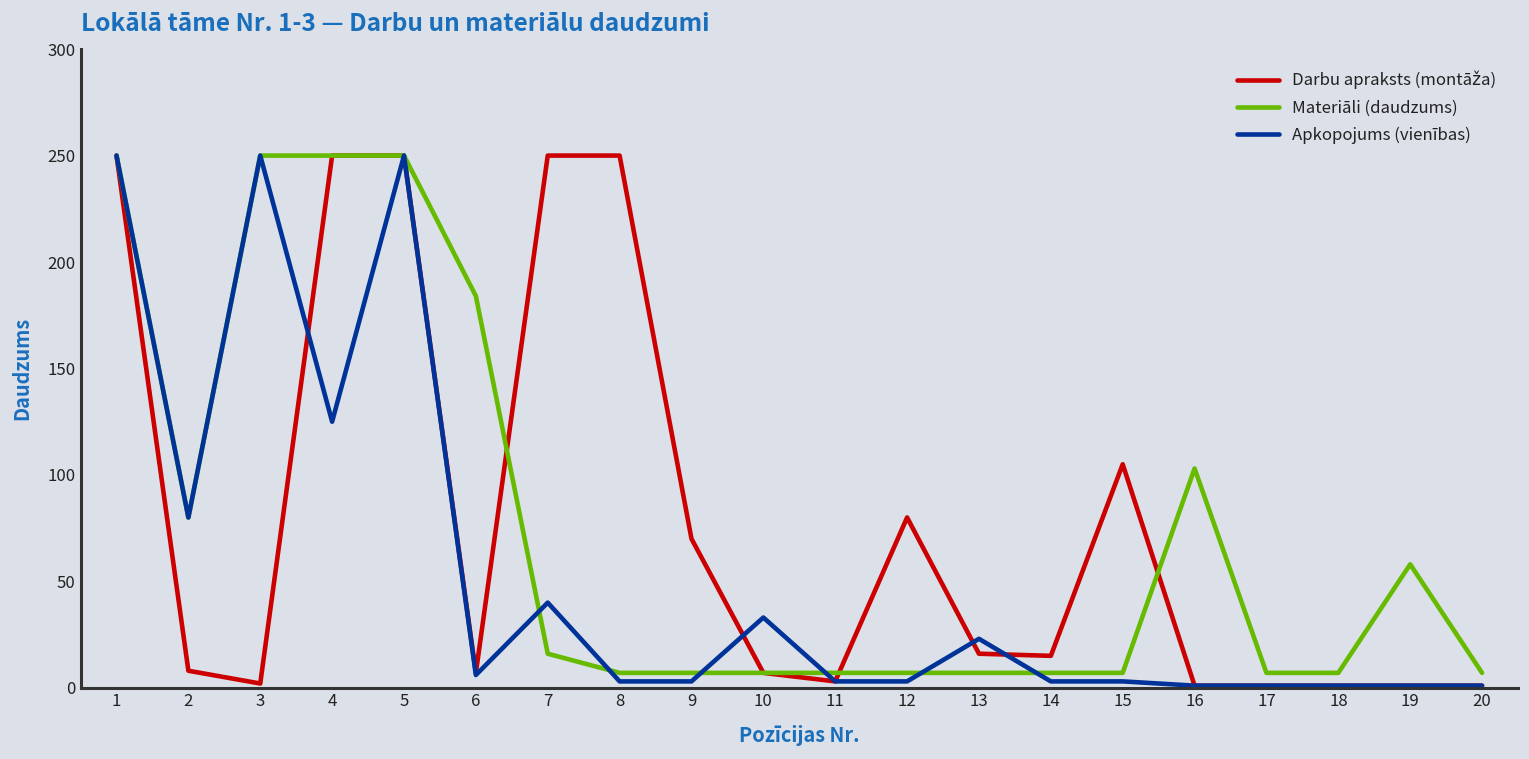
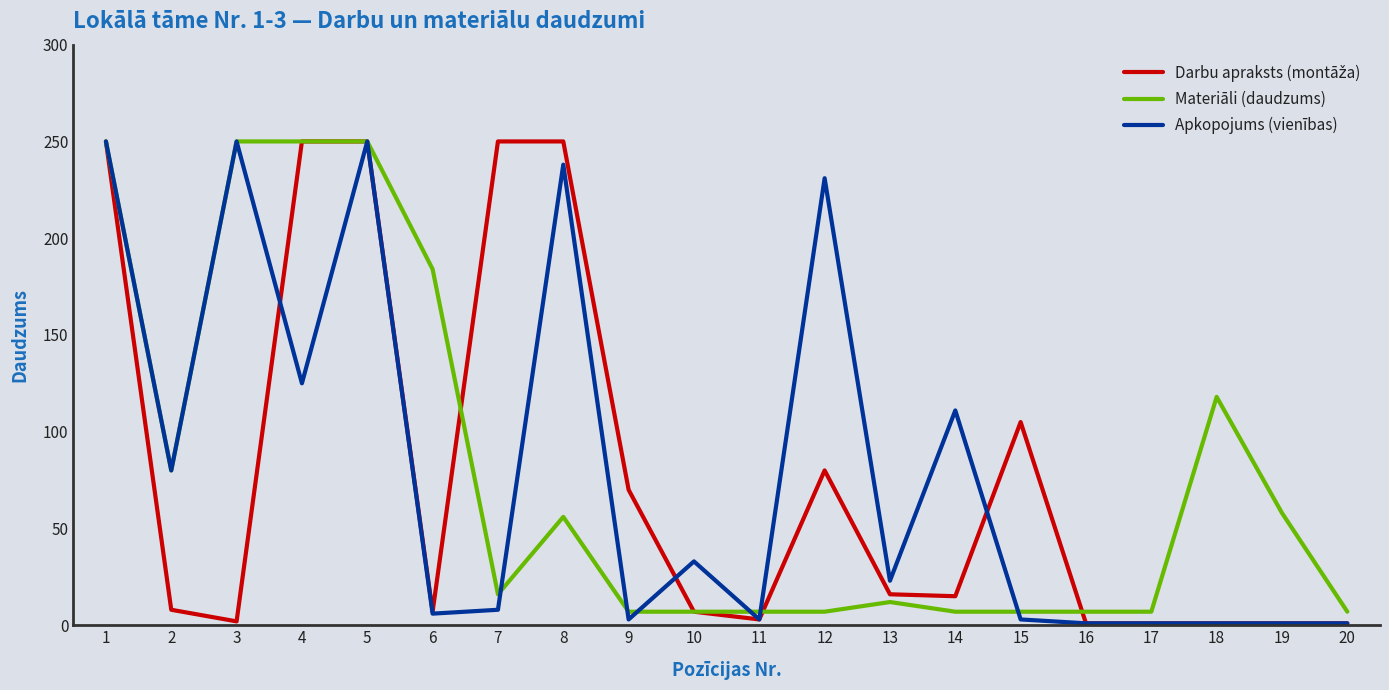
Apkopojums (vienības), 7: 40 -> 8
Materiāli (daudzums), 8: 7 -> 56
Apkopojums (vienības), 8: 3 -> 238
Apkopojums (vienības), 12: 3 -> 231
Materiāli (daudzums), 13: 7 -> 12
Apkopojums (vienības), 14: 3 -> 111
Materiāli (daudzums), 16: 103 -> 7
Materiāli (daudzums), 18: 7 -> 118
